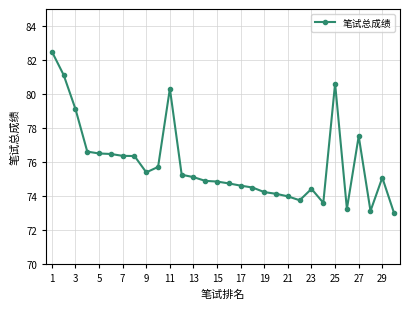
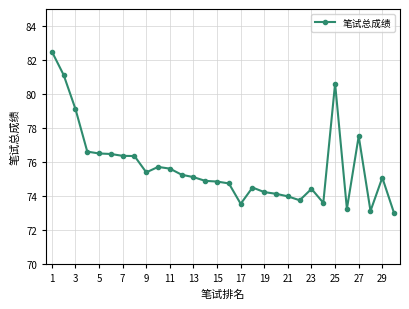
11: 80.3 -> 75.6
17: 74.6 -> 73.6
